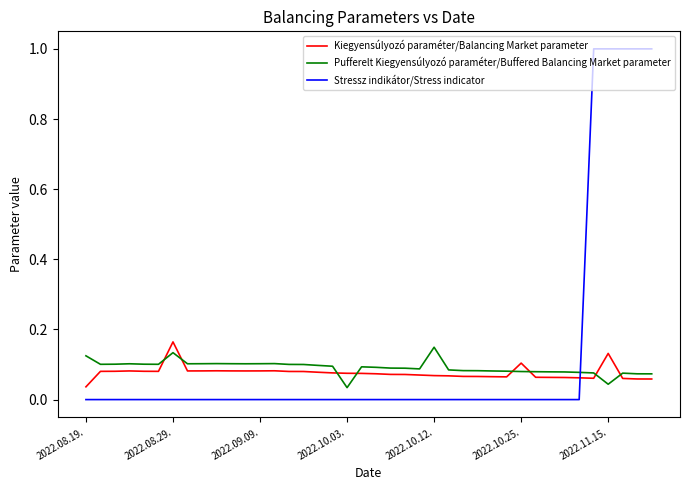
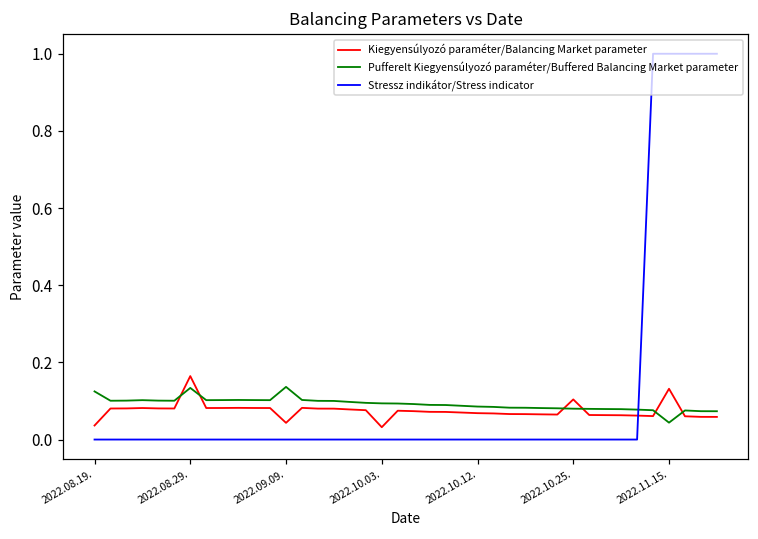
Kiegyensúlyozó paraméter/Balancing Market parameter, 2022.09.09.: 0.08 -> 0.04
Pufferelt Kiegyensúlyozó paraméter/Buffered Balancing Market parameter, 2022.09.09.: 0.10 -> 0.14
Kiegyensúlyozó paraméter/Balancing Market parameter, 2022.10.03.: 0.08 -> 0.03
Pufferelt Kiegyensúlyozó paraméter/Buffered Balancing Market parameter, 2022.10.03.: 0.03 -> 0.09
Pufferelt Kiegyensúlyozó paraméter/Buffered Balancing Market parameter, 2022.10.12.: 0.15 -> 0.09
